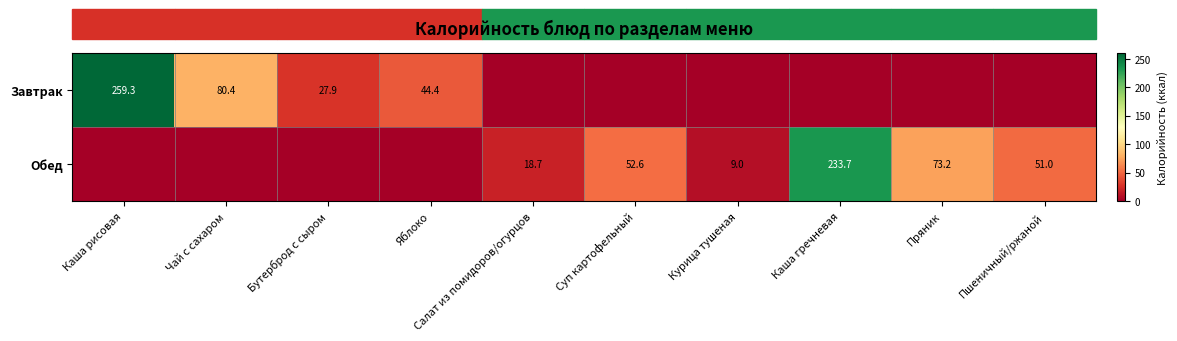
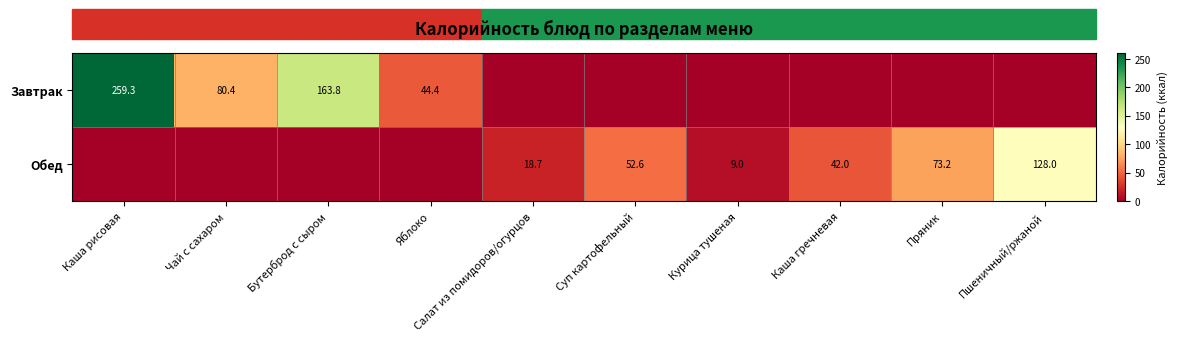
Завтрак, Бутерброд с сыром: 27.9 -> 163.8
Обед, Каша гречневая: 233.7 -> 42.0
Обед, Пшеничный/ржаной: 51.0 -> 128.0
